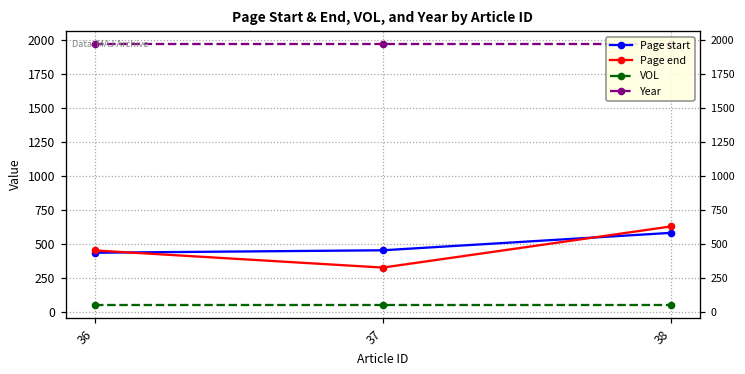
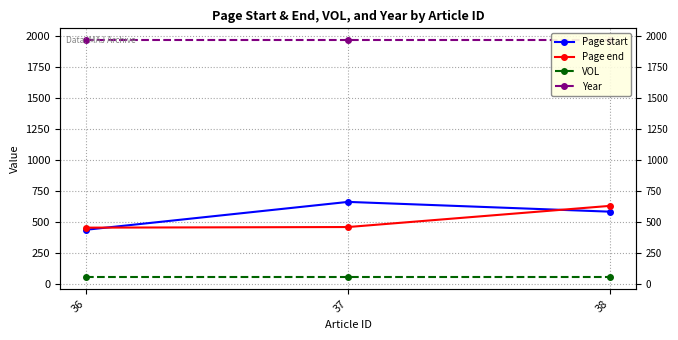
Page start, 37: 450 -> 660
Page end, 37: 330 -> 460
